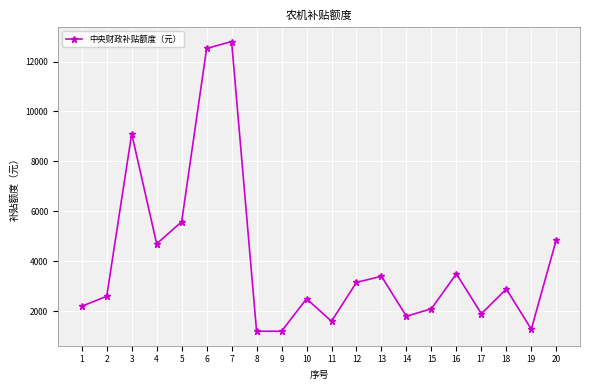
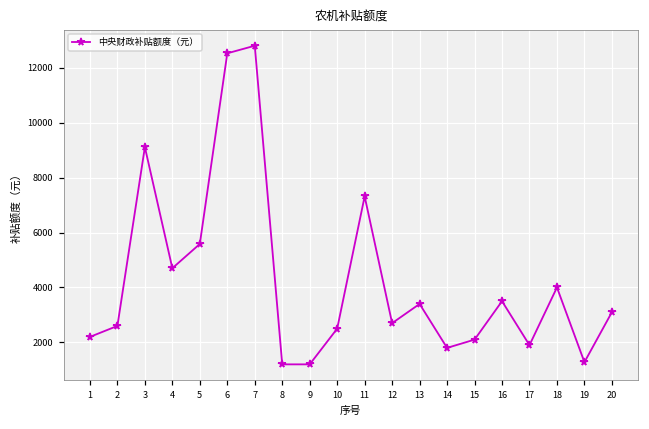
11: 1600 -> 7300
12: 3200 -> 2700
18: 2900 -> 4000
20: 4900 -> 3100
